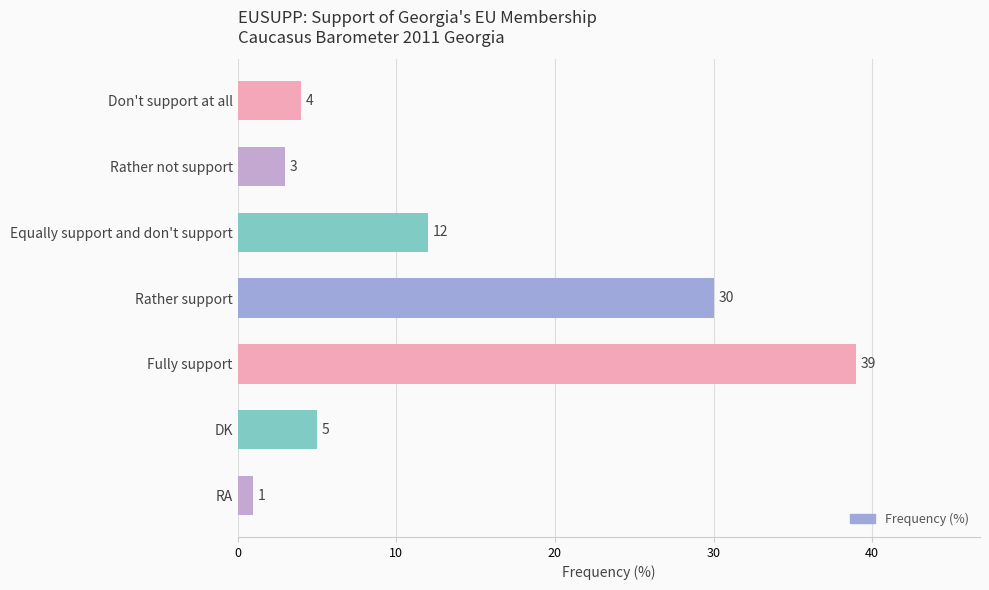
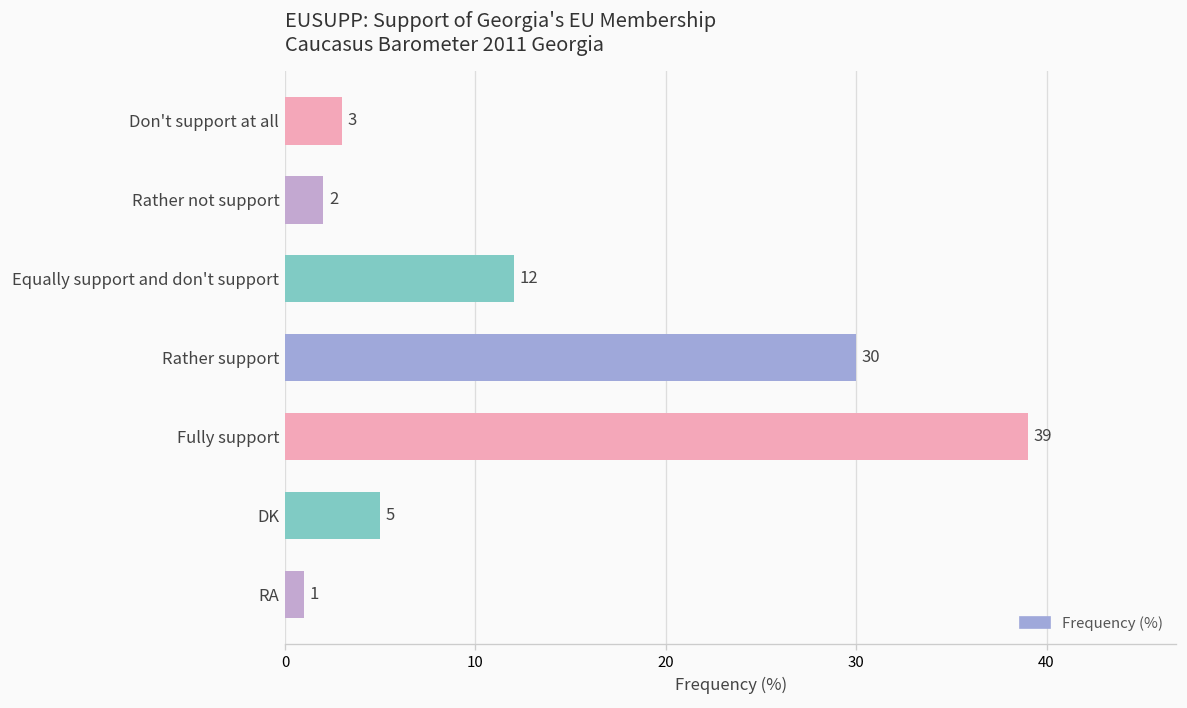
Don't support at all: 4 -> 3
Rather not support: 3 -> 2
